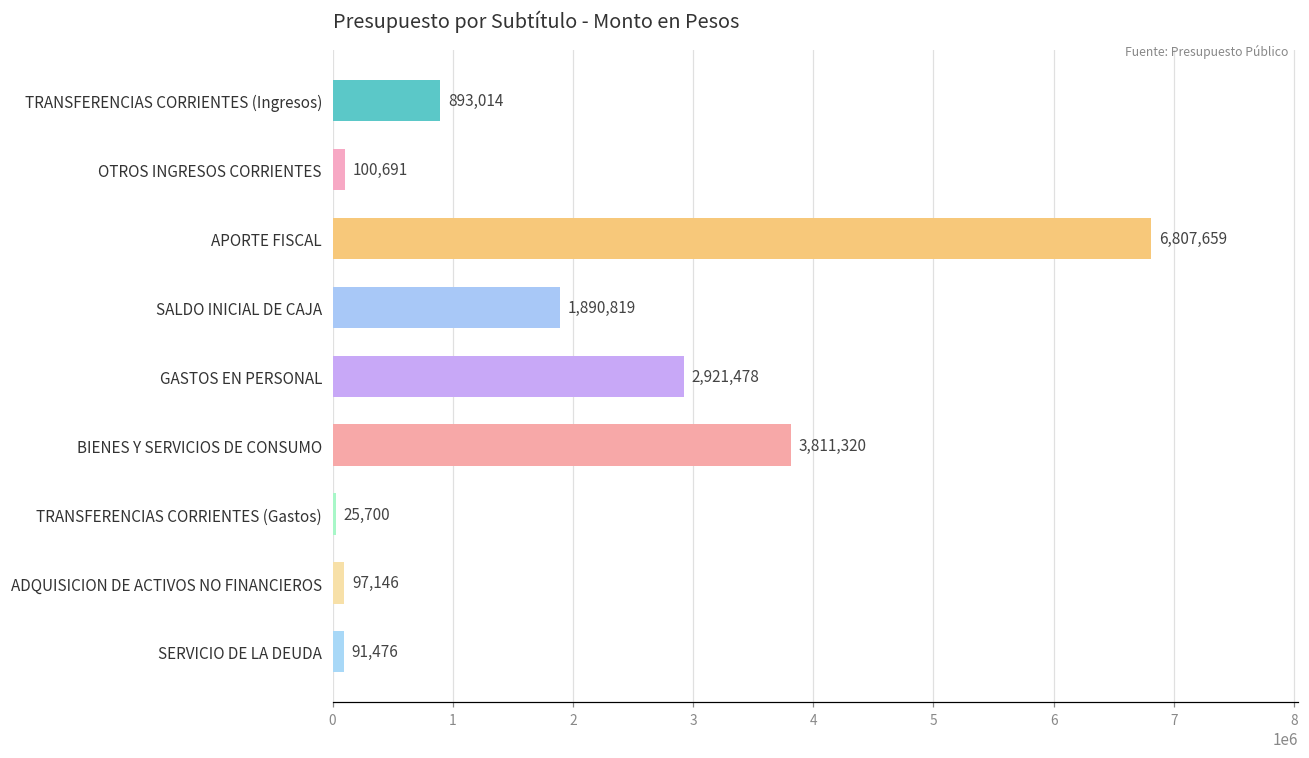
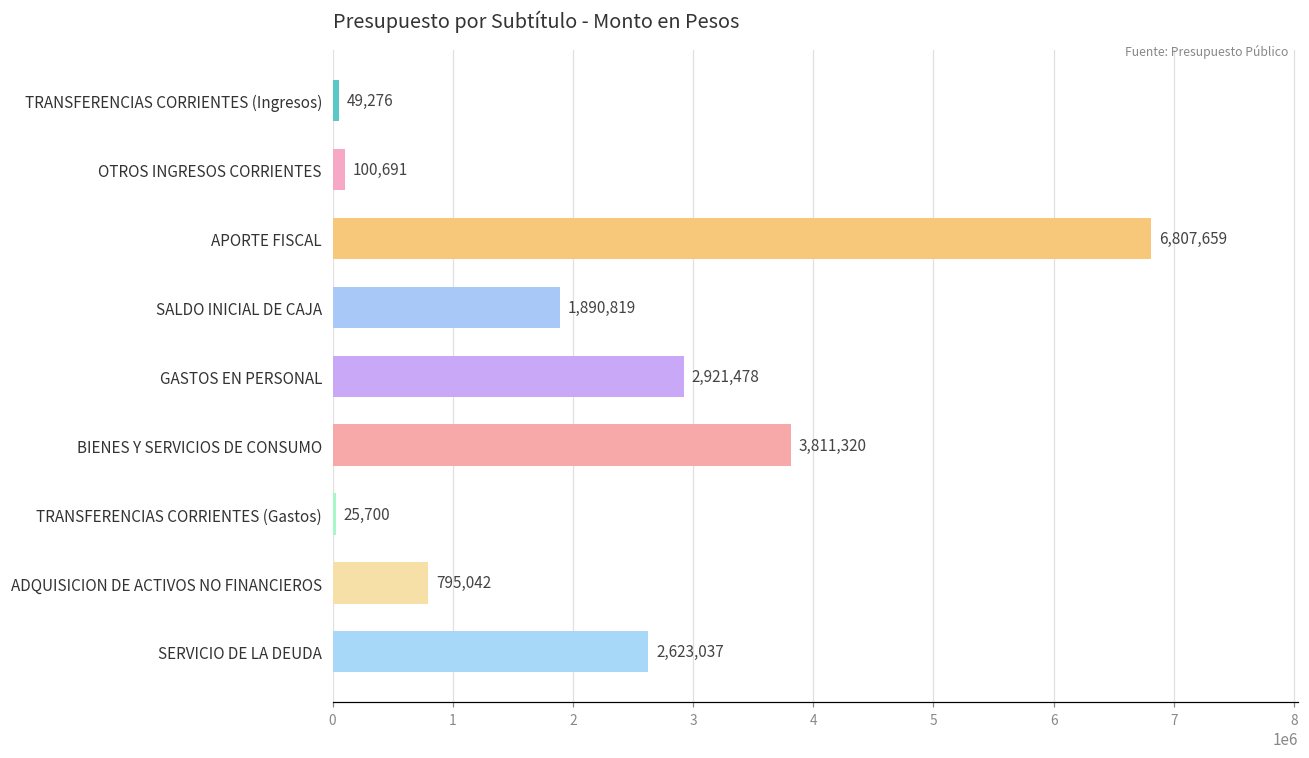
TRANSFERENCIAS CORRIENTES (Ingresos): 893,014 -> 49,276
ADQUISICION DE ACTIVOS NO FINANCIEROS: 97,146 -> 795,042
SERVICIO DE LA DEUDA: 91,476 -> 2,623,037
